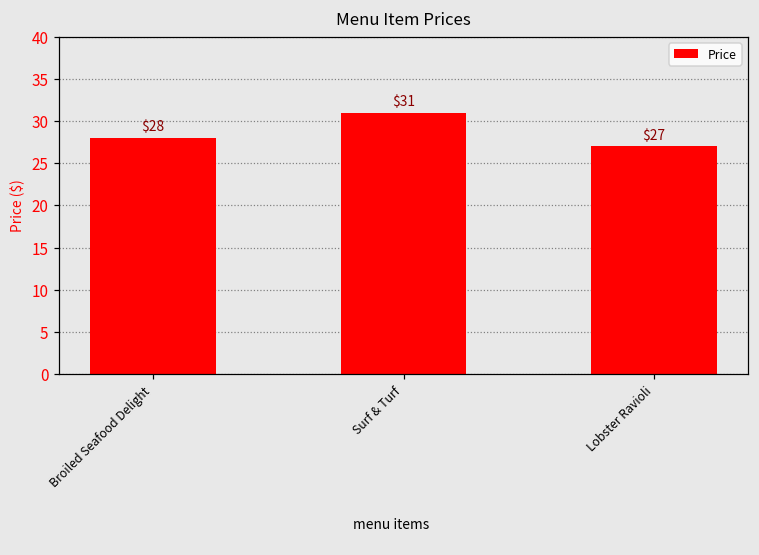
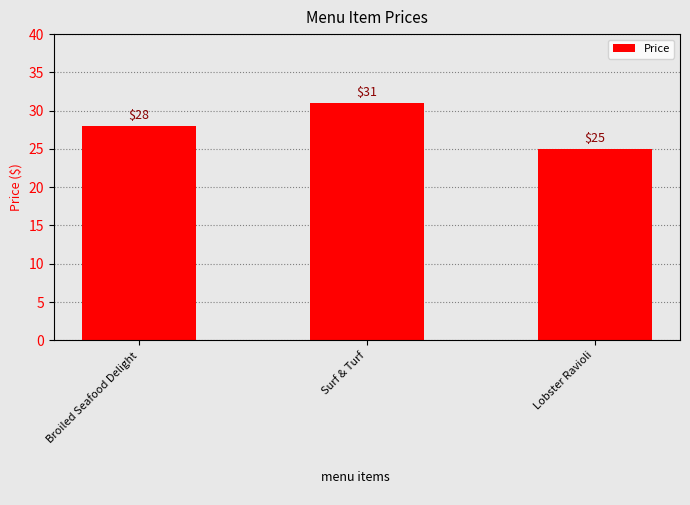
Lobster Ravioli: $27 -> $25
